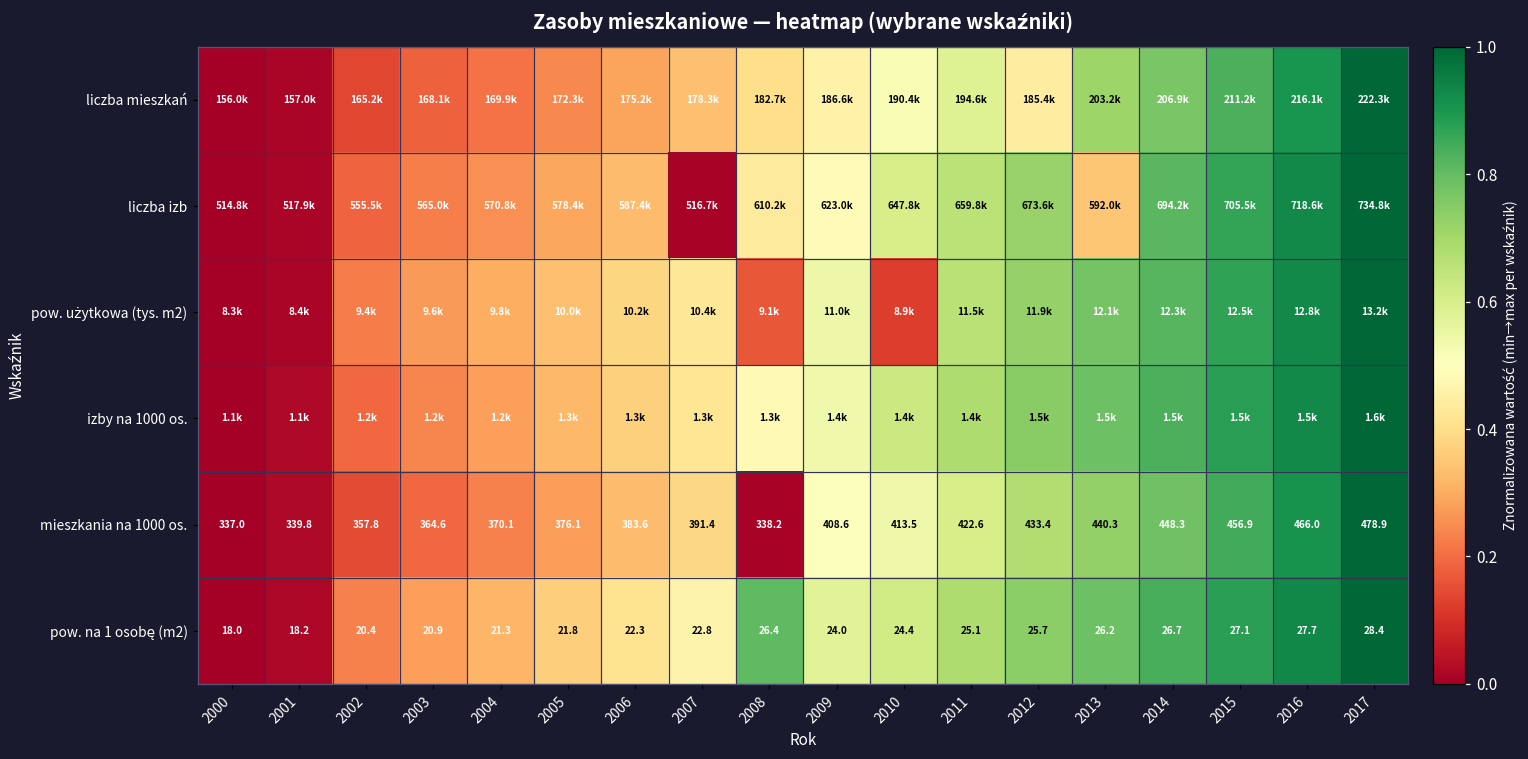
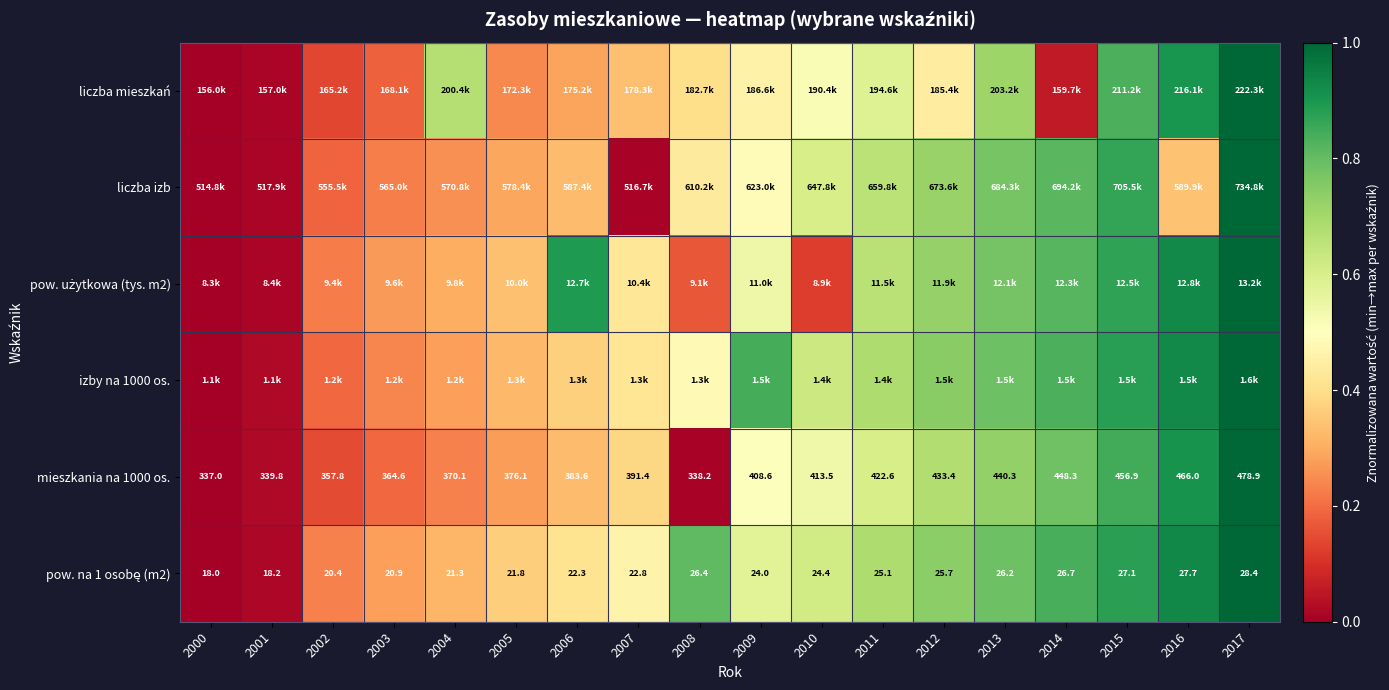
liczba mieszkań, 2004: 169.9k -> 200.4k
liczba mieszkań, 2014: 206.9k -> 159.7k
liczba izb, 2013: 592.0k -> 684.3k
liczba izb, 2016: 718.6k -> 589.9k
pow. użytkowa (tys. m2), 2006: 10.2k -> 12.7k
izby na 1000 os., 2009: 1.4k -> 1.5k
